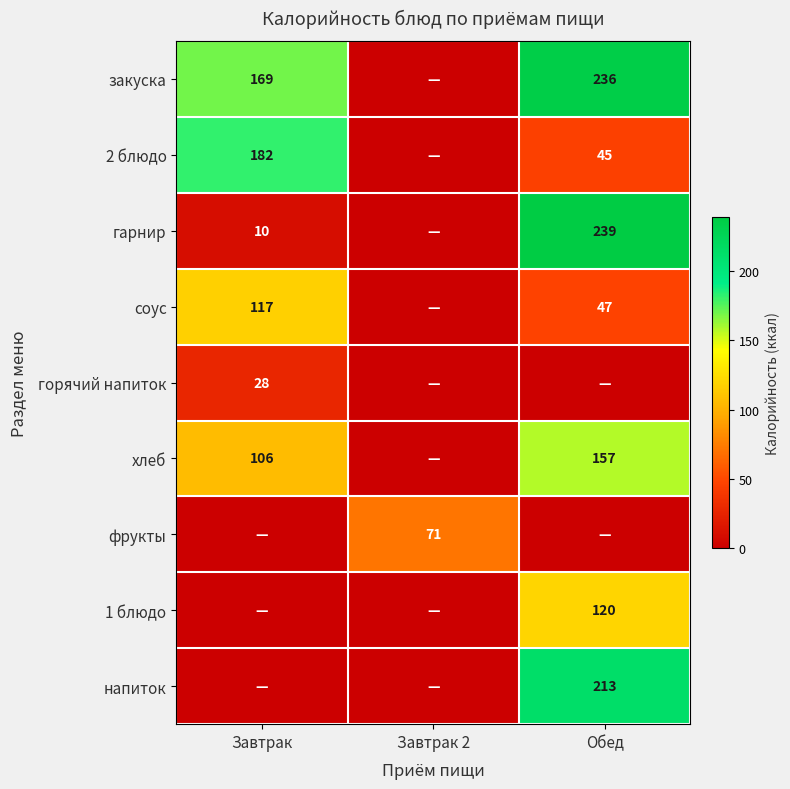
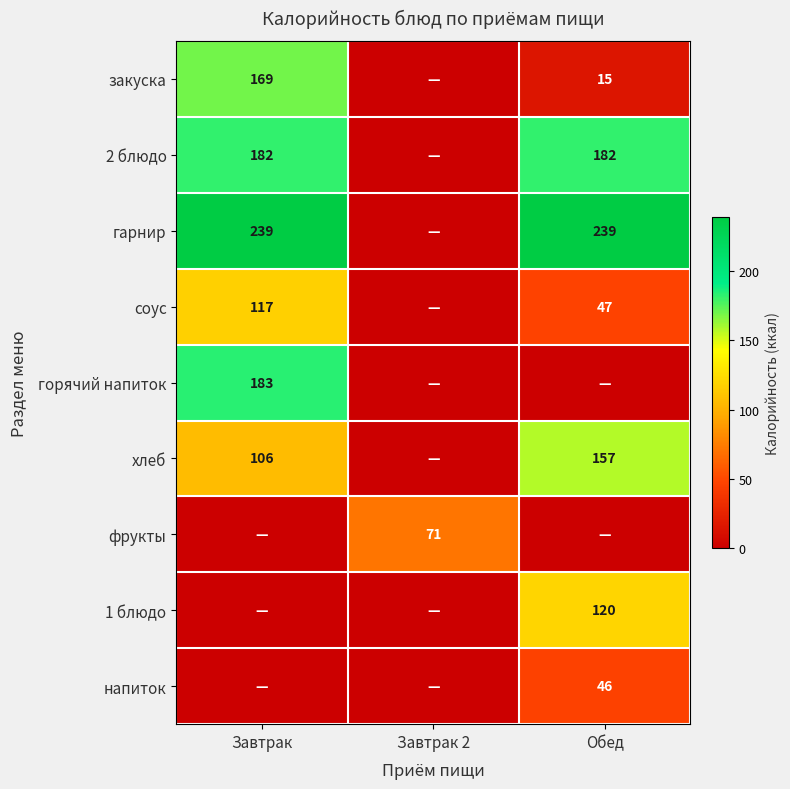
закуска, Обед: 236 -> 15
2 блюдо, Обед: 45 -> 182
гарнир, Завтрак: 10 -> 239
горячий напиток, Завтрак: 28 -> 183
напиток, Обед: 213 -> 46
